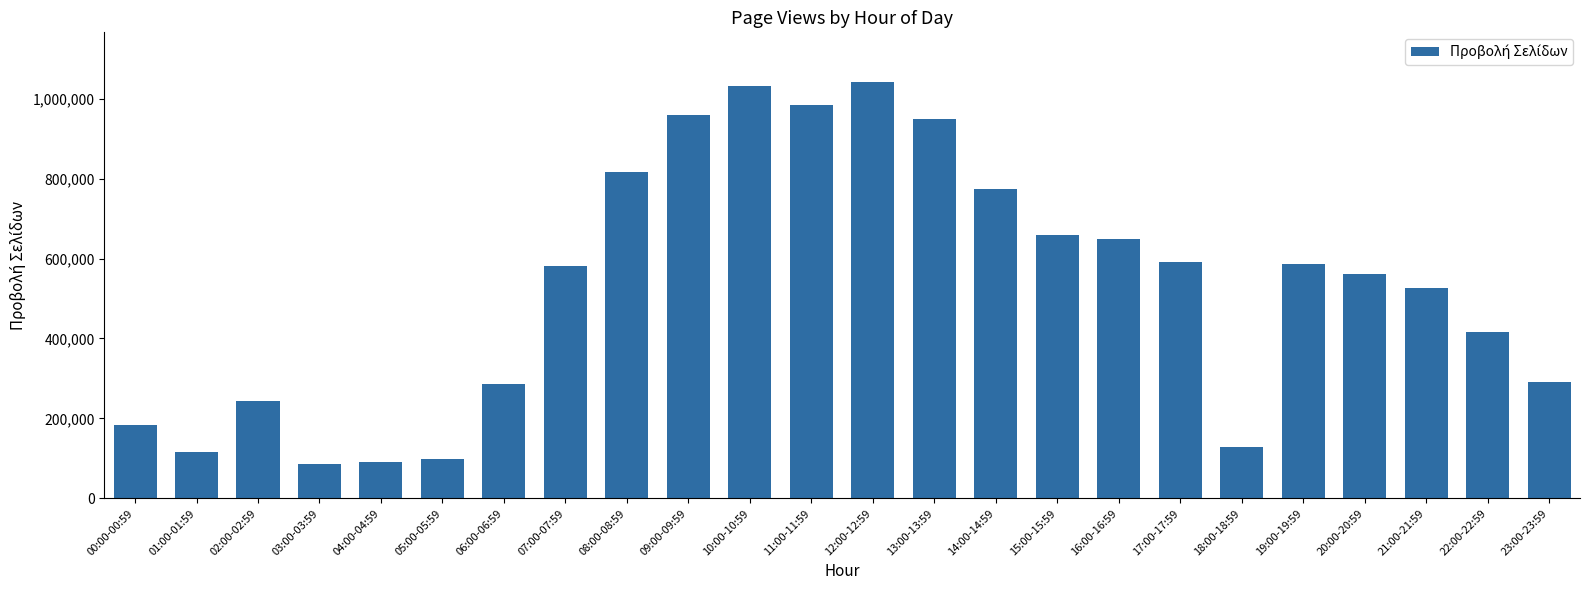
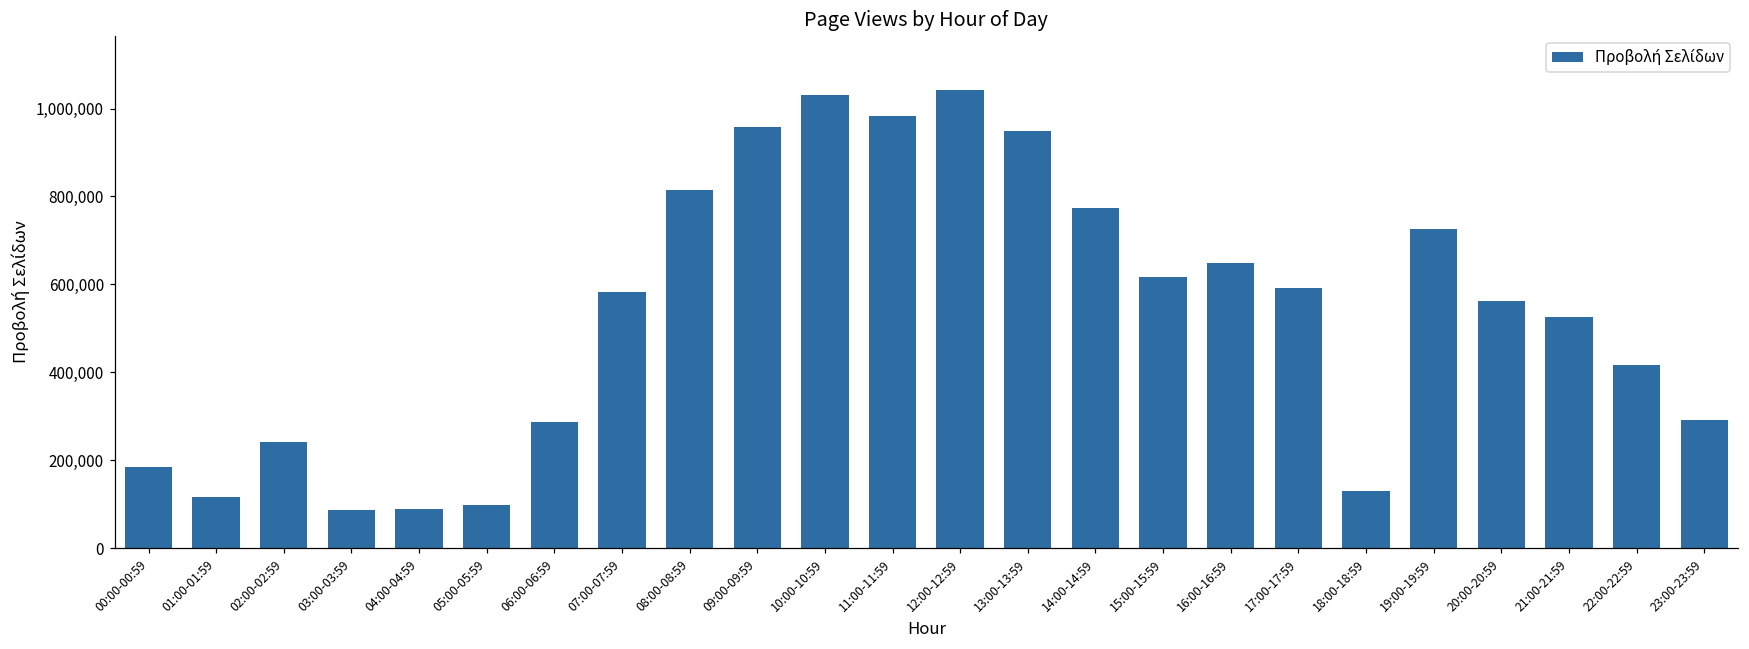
15:00-15:59: 660,000 -> 620,000
19:00-19:59: 590,000 -> 730,000
